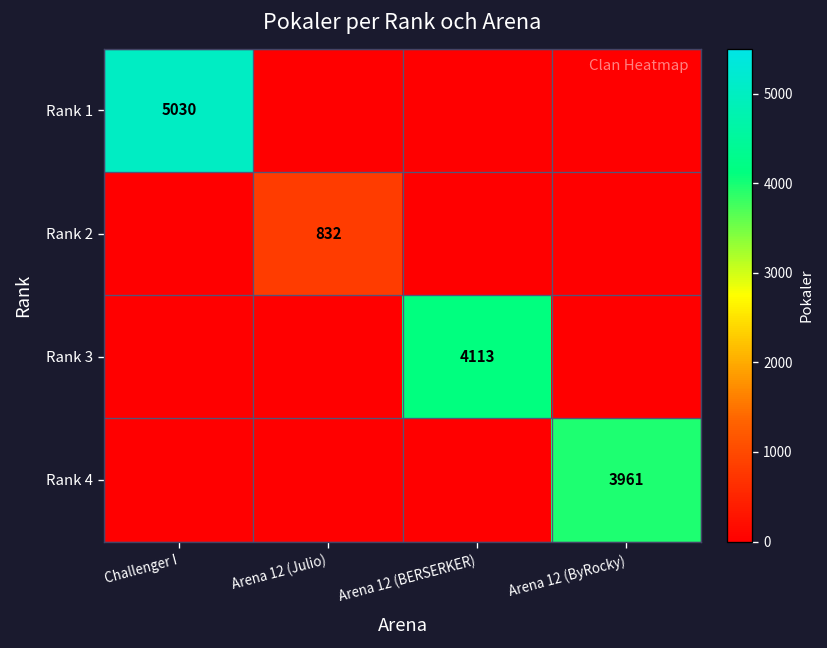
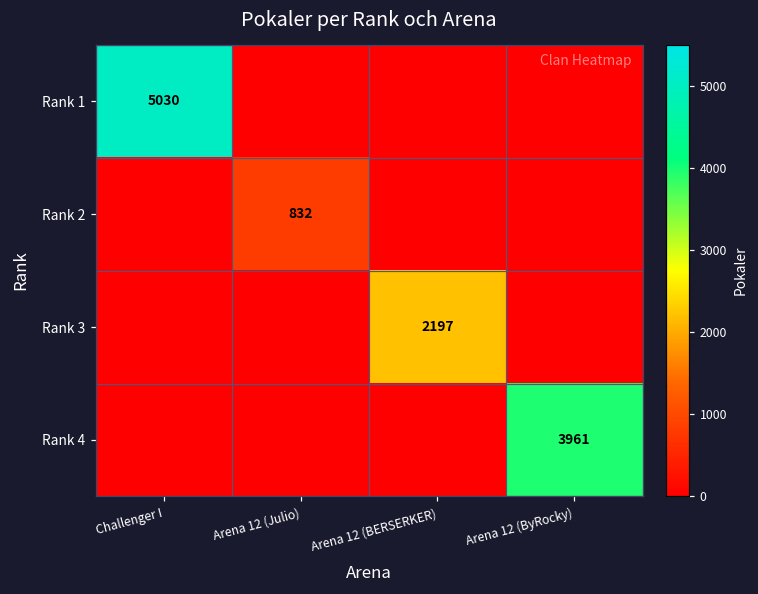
Rank 3, Arena 12 (BERSERKER): 4113 -> 2197
